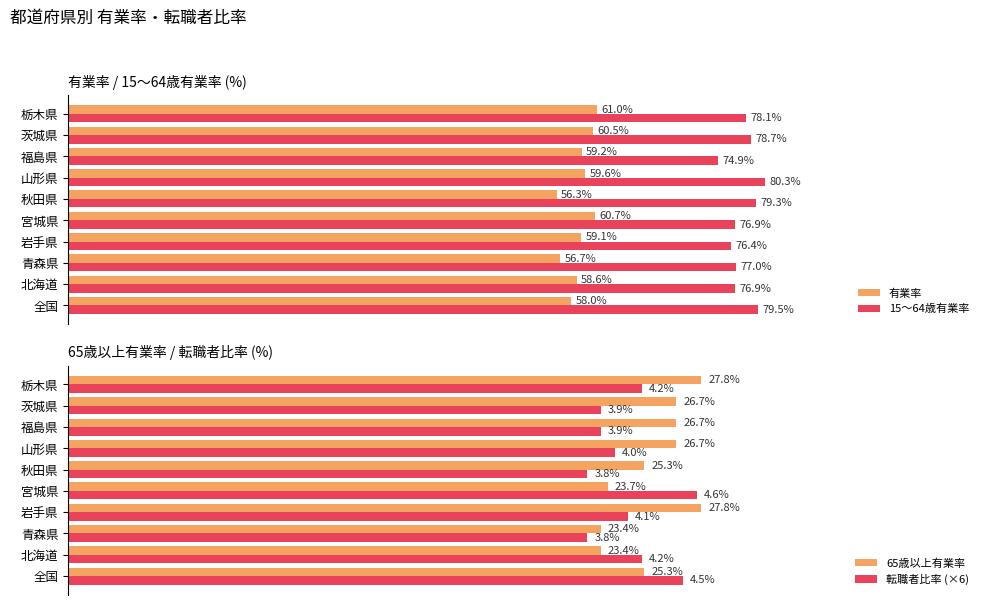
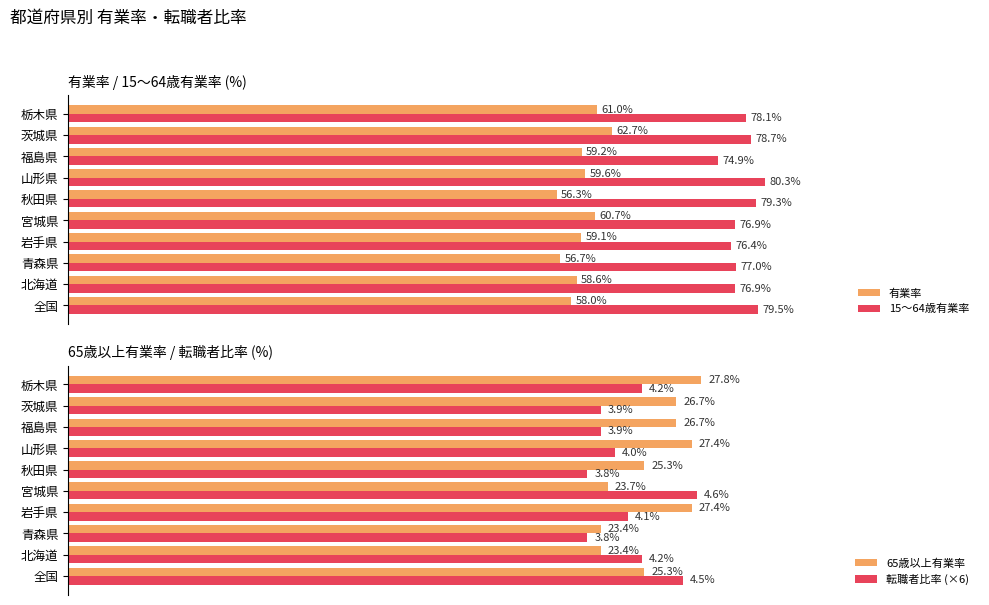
有業率 / 15～64歳有業率 (%), 有業率, 茨城県: 60.5% -> 62.7%
65歳以上有業率 / 転職者比率 (%), 65歳以上有業率, 山形県: 26.7% -> 27.4%
65歳以上有業率 / 転職者比率 (%), 65歳以上有業率, 岩手県: 27.8% -> 27.4%
